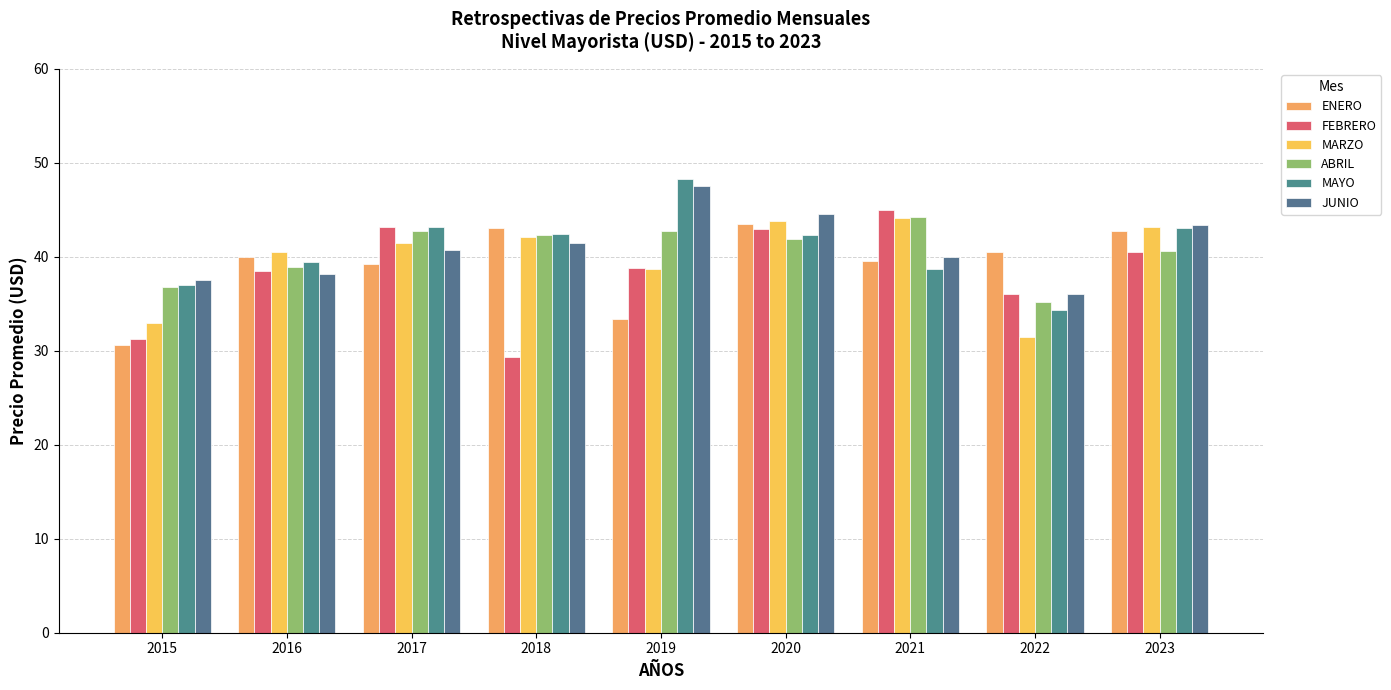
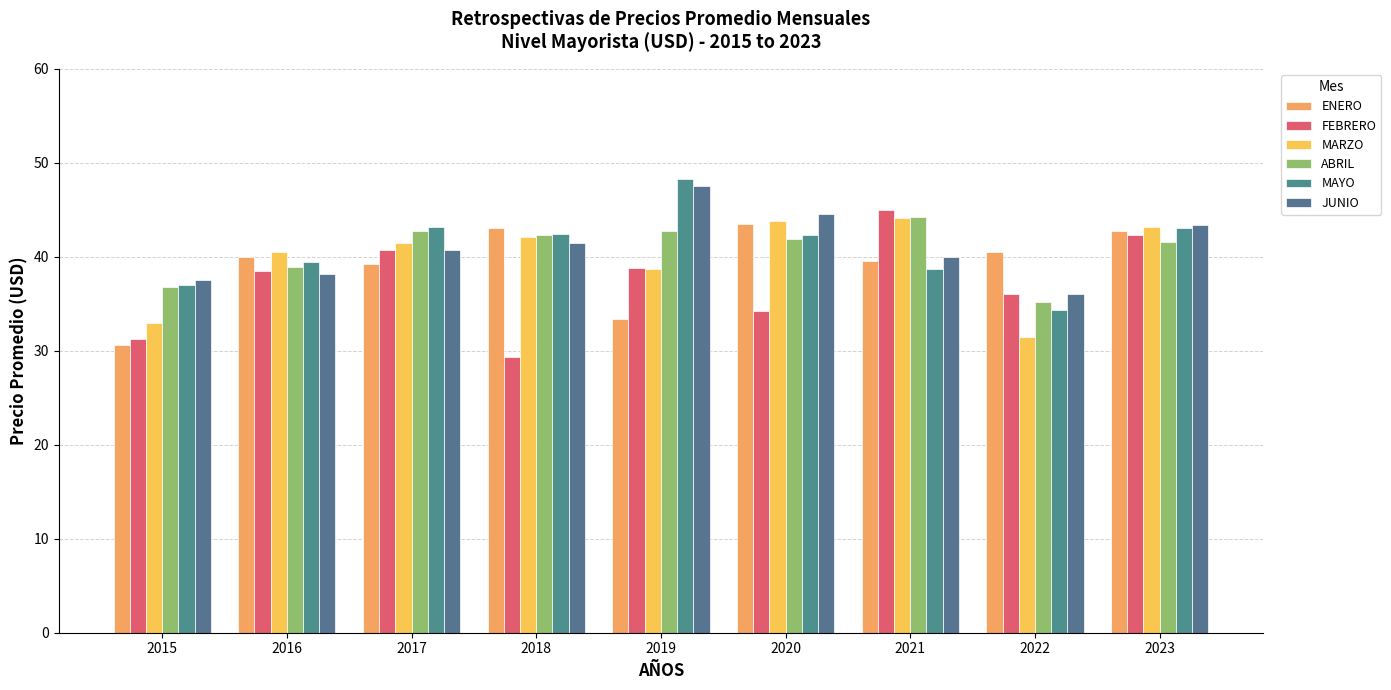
FEBRERO, 2017: 43 -> 41
FEBRERO, 2020: 43 -> 34
FEBRERO, 2023: 40 -> 42
ABRIL, 2023: 41 -> 42
